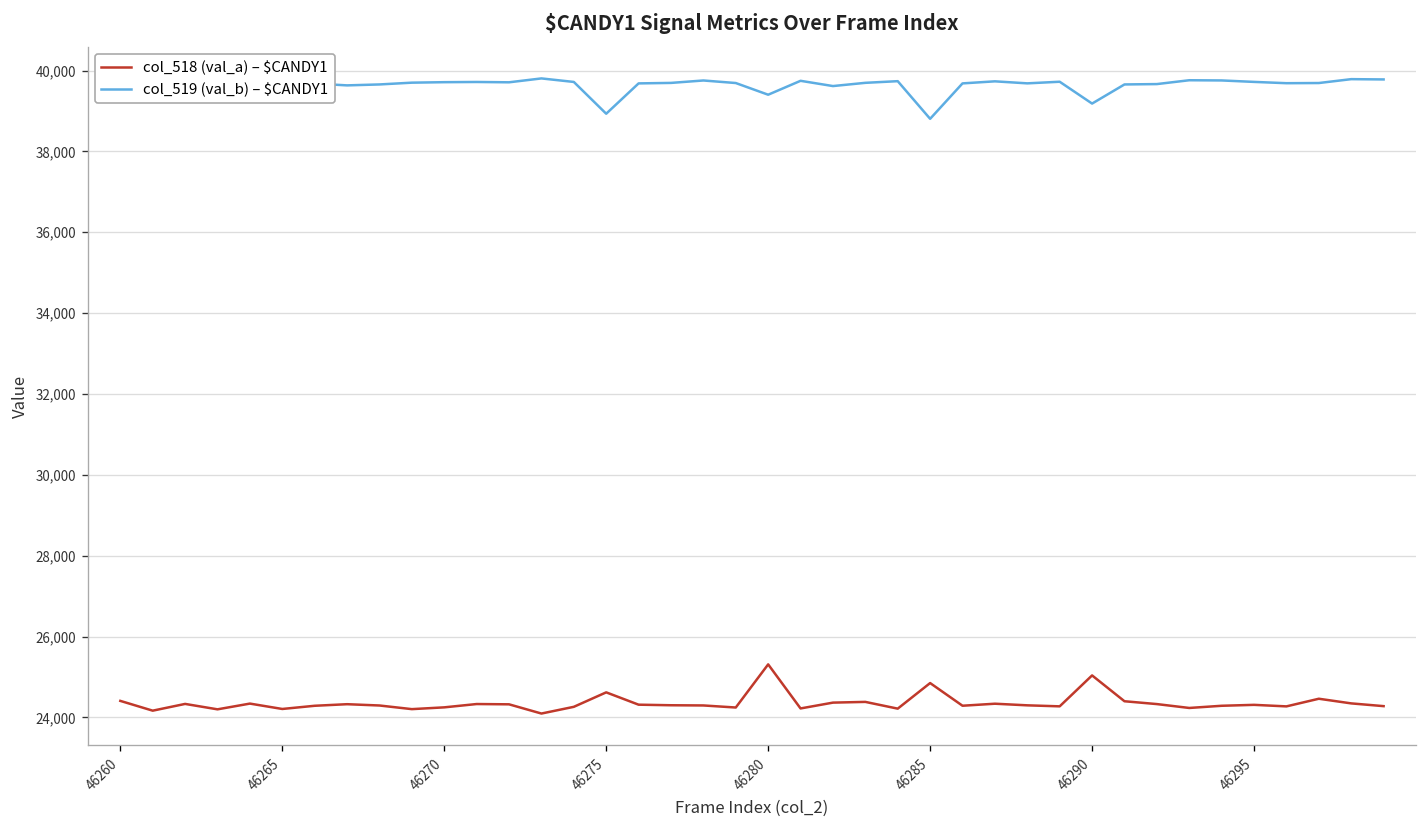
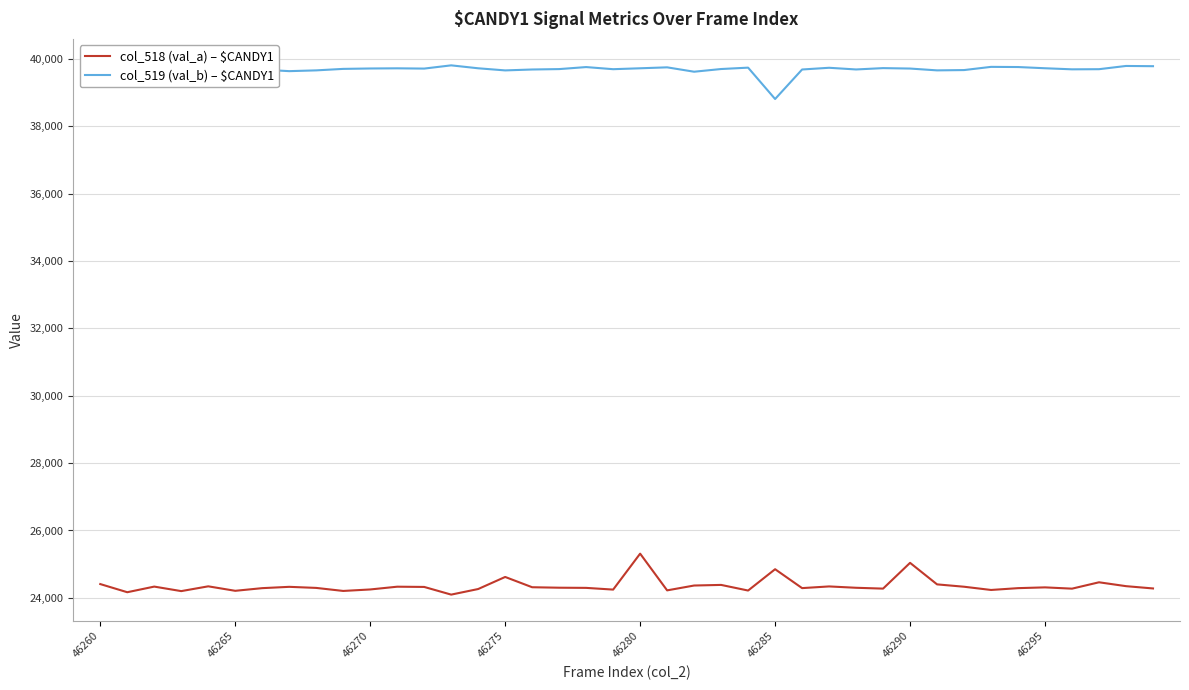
col_519 (val_b) – $CANDY1, 46275: 38,900 -> 39,700
col_519 (val_b) – $CANDY1, 46280: 39,400 -> 39,700
col_519 (val_b) – $CANDY1, 46290: 39,200 -> 39,700
